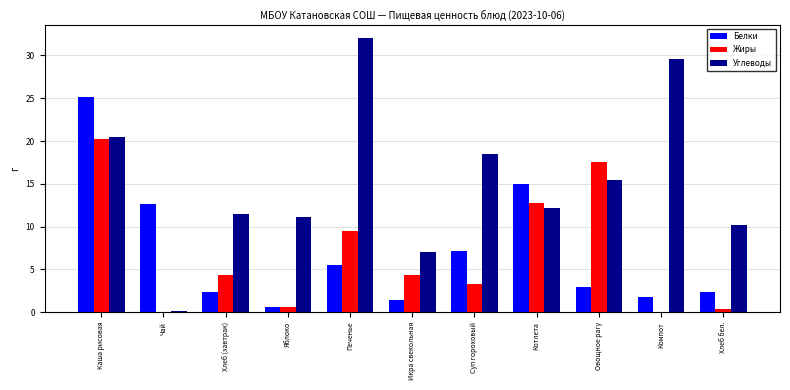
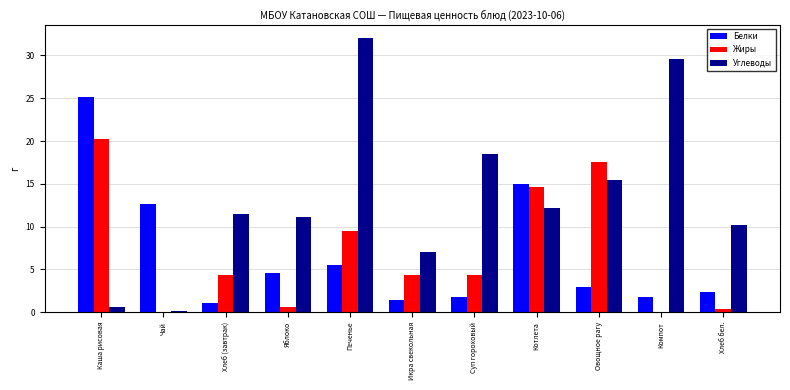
Углеводы, Каша рисовая: 21 -> 1
Белки, Хлеб (завтрак): 2 -> 1
Белки, Яблоко: 1 -> 5
Белки, Суп гороховый: 7 -> 2
Жиры, Суп гороховый: 3 -> 4
Жиры, Котлета: 13 -> 15
